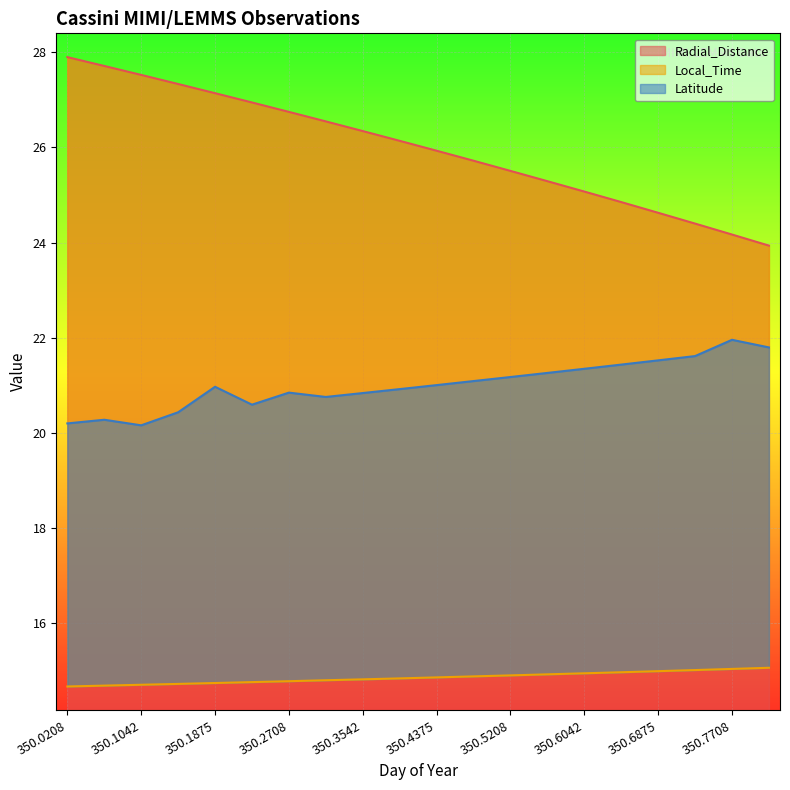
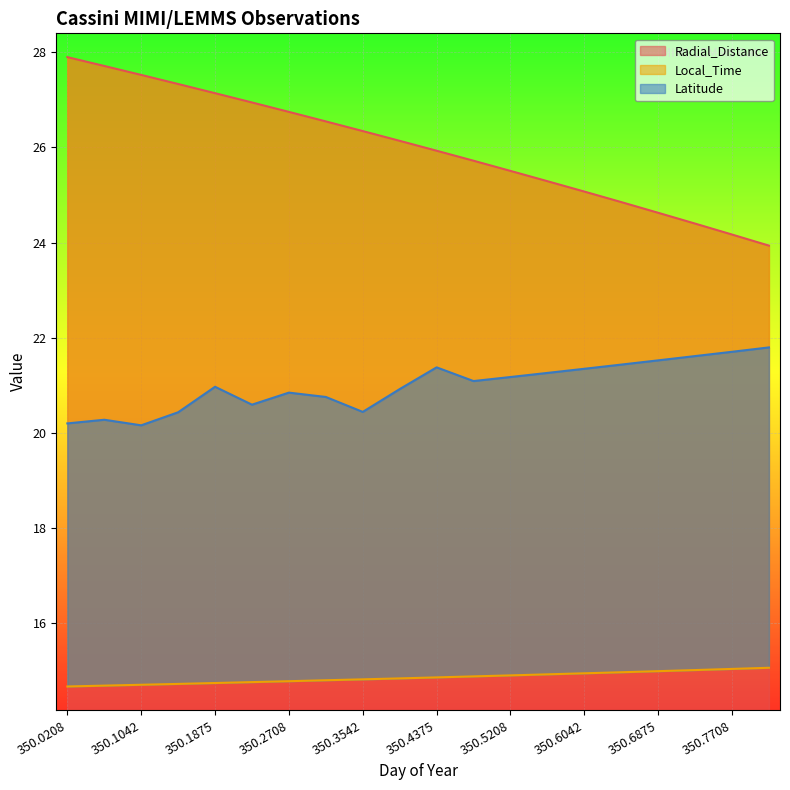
Latitude, 350.3542: 20.8 -> 20.4
Latitude, 350.4375: 21.0 -> 21.4
Latitude, 350.7708: 22.0 -> 21.7
